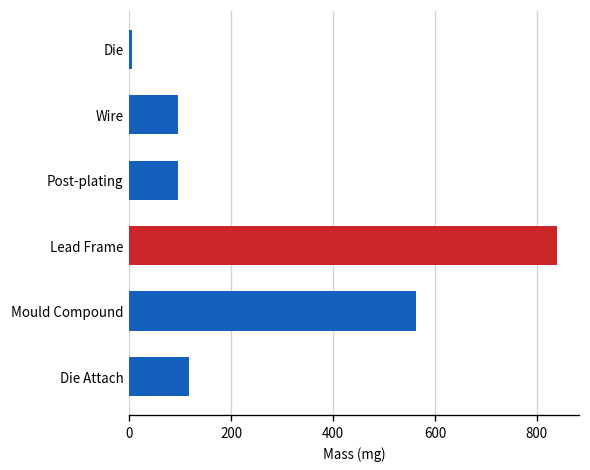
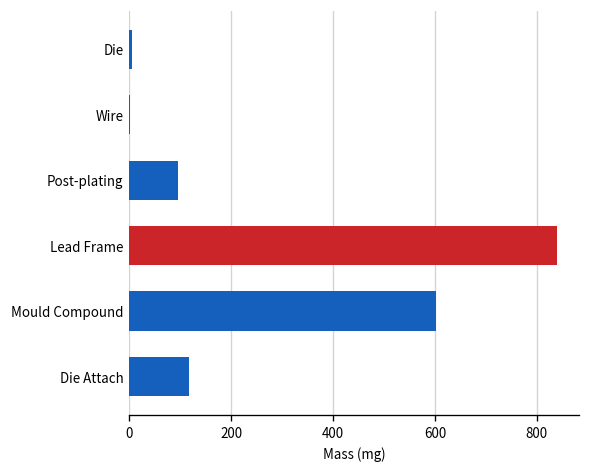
Wire: 100 -> 0
Mould Compound: 560 -> 600
